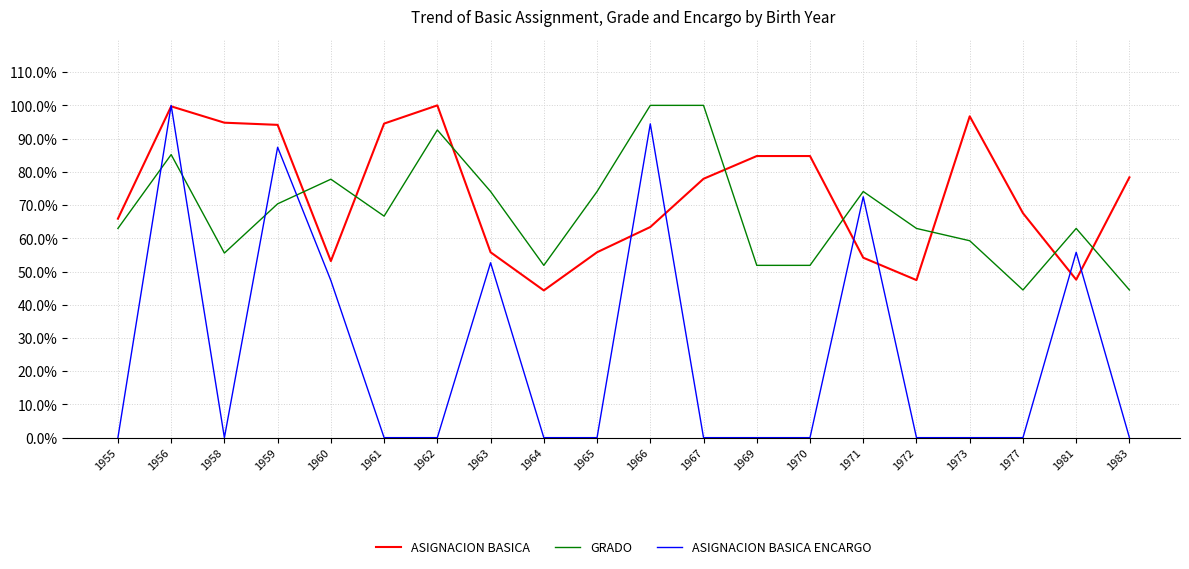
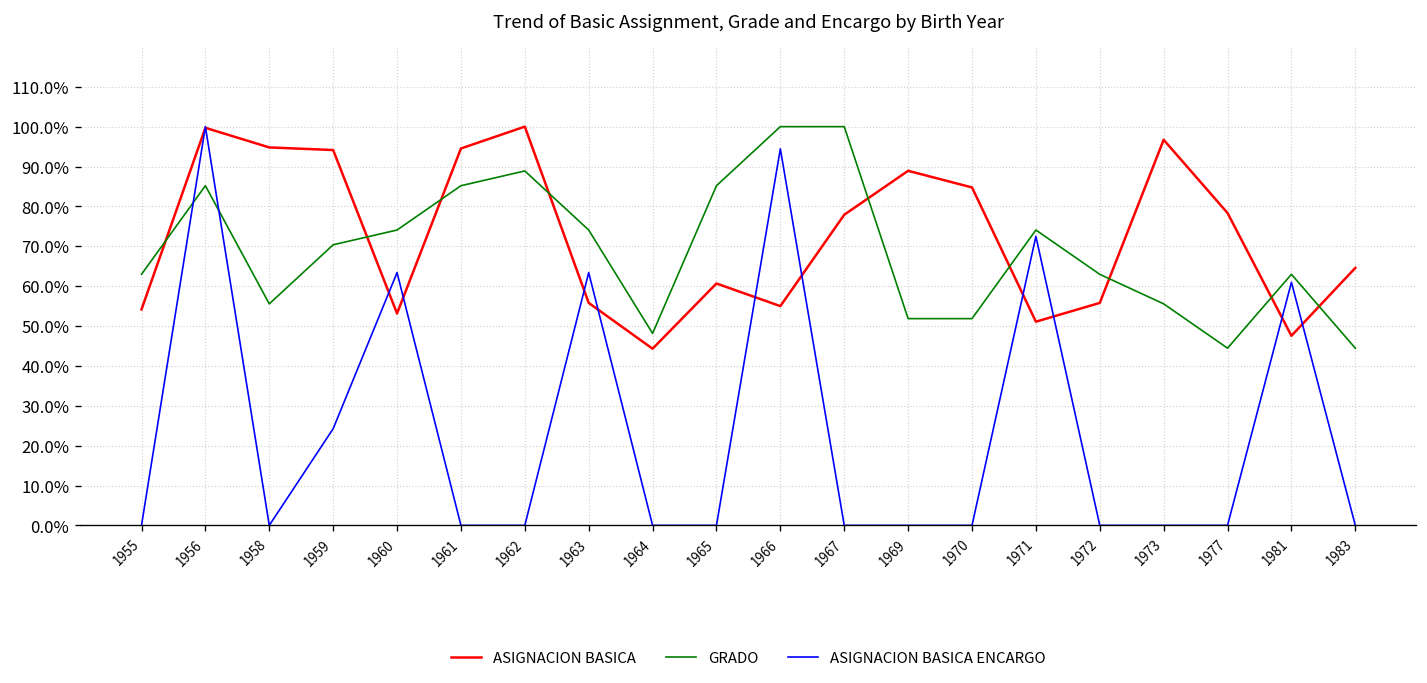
ASIGNACION BASICA, 1955: 66% -> 54%
ASIGNACION BASICA ENCARGO, 1959: 87% -> 24%
GRADO, 1960: 78% -> 74%
ASIGNACION BASICA ENCARGO, 1960: 47% -> 63%
GRADO, 1961: 67% -> 85%
GRADO, 1962: 93% -> 89%
ASIGNACION BASICA ENCARGO, 1963: 53% -> 63%
GRADO, 1964: 52% -> 48%
ASIGNACION BASICA, 1965: 56% -> 61%
GRADO, 1965: 74% -> 85%
ASIGNACION BASICA, 1966: 63% -> 55%
ASIGNACION BASICA, 1969: 85% -> 89%
ASIGNACION BASICA, 1971: 54% -> 51%
ASIGNACION BASICA, 1972: 47% -> 56%
GRADO, 1973: 59% -> 56%
ASIGNACION BASICA, 1977: 68% -> 78%
ASIGNACION BASICA ENCARGO, 1981: 56% -> 61%
ASIGNACION BASICA, 1983: 78% -> 65%
